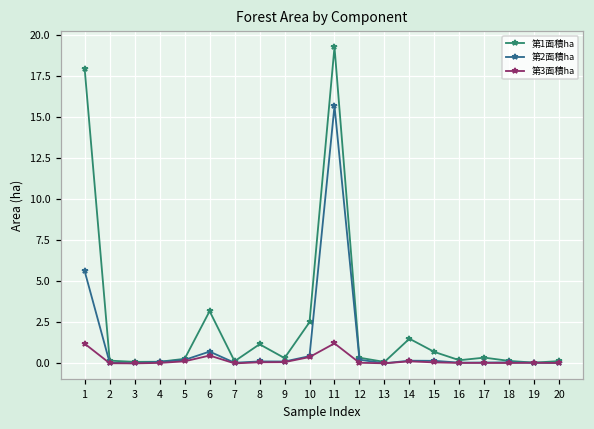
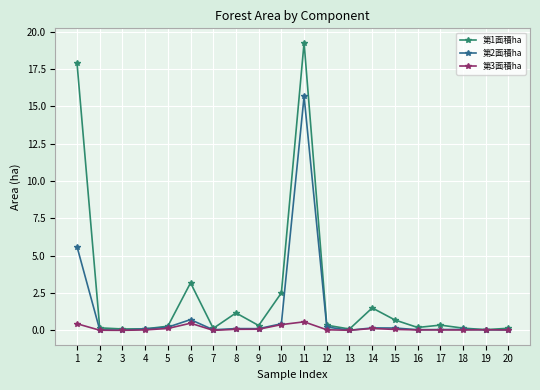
第3面積ha, 1: 1.2 -> 0.4
第3面積ha, 11: 1.2 -> 0.6
